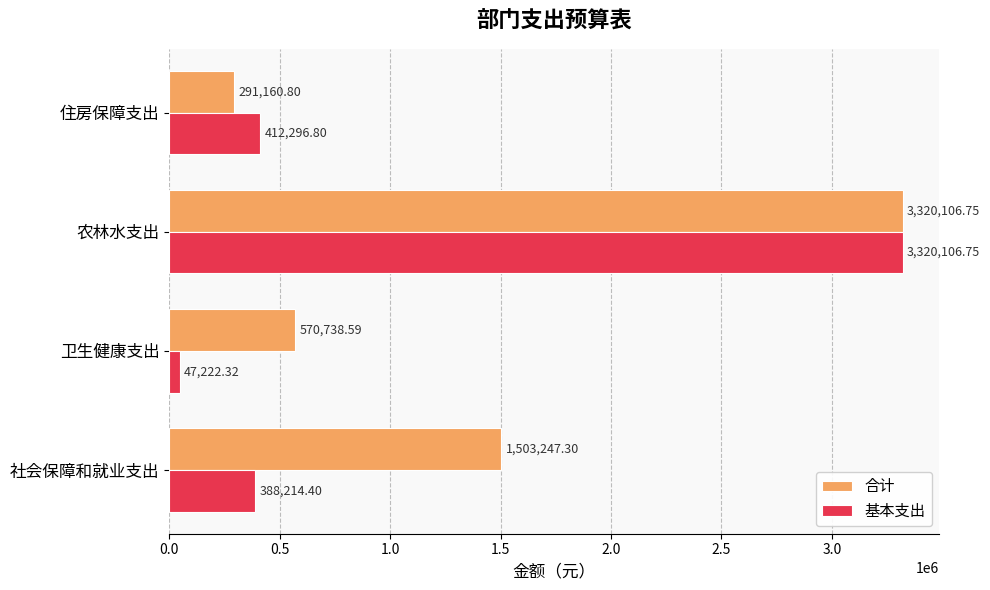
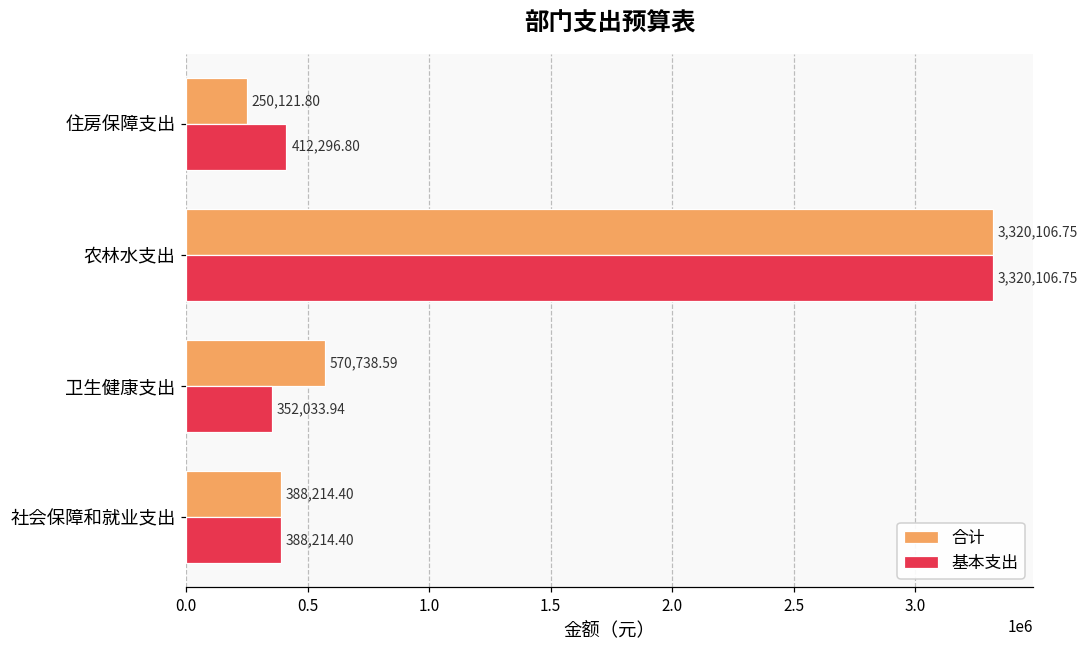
合计, 住房保障支出: 291,160.80 -> 250,121.80
基本支出, 卫生健康支出: 47,222.32 -> 352,033.94
合计, 社会保障和就业支出: 1,503,247.30 -> 388,214.40
